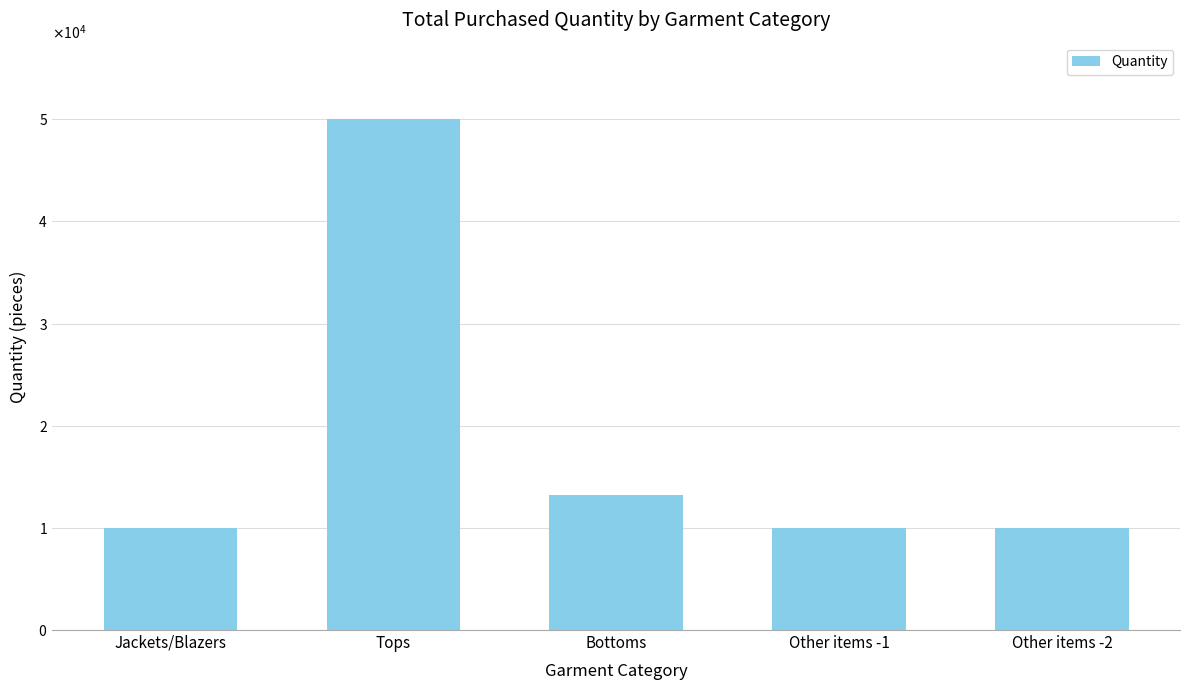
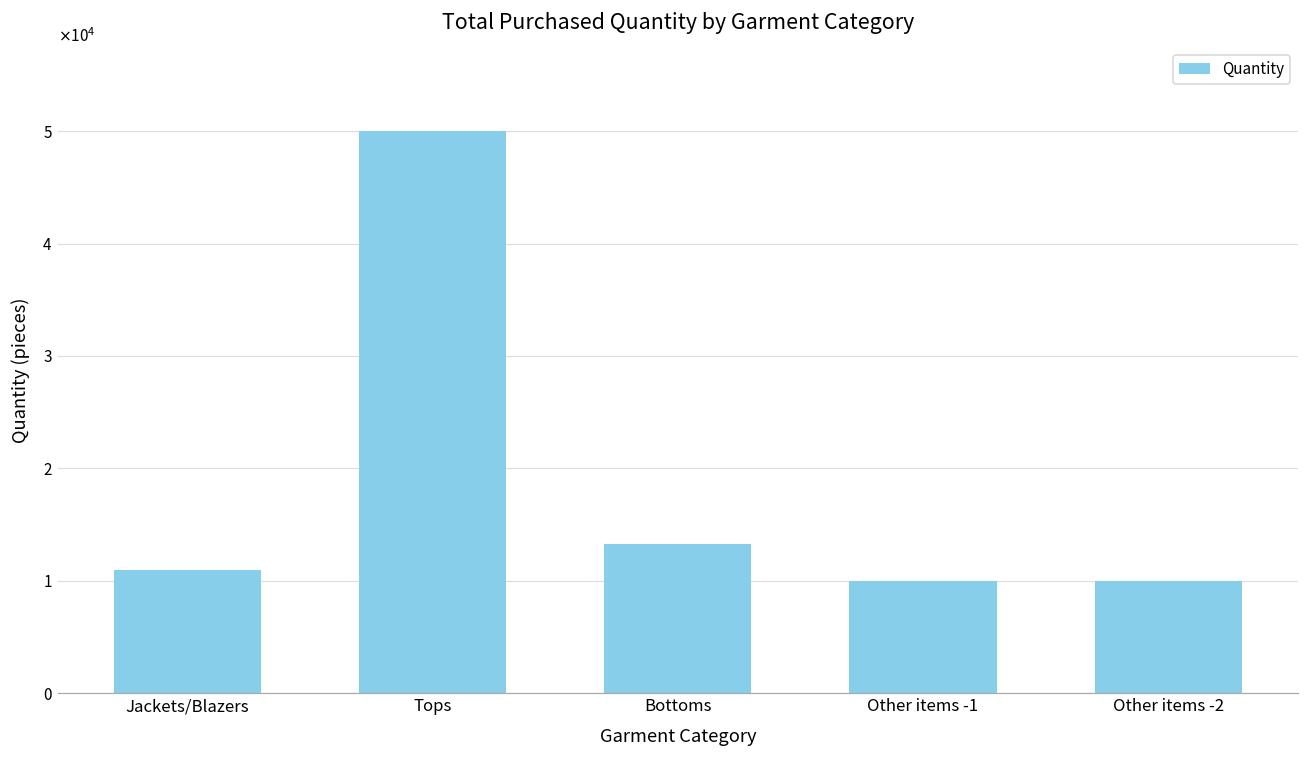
Jackets/Blazers: 10000 -> 11000
